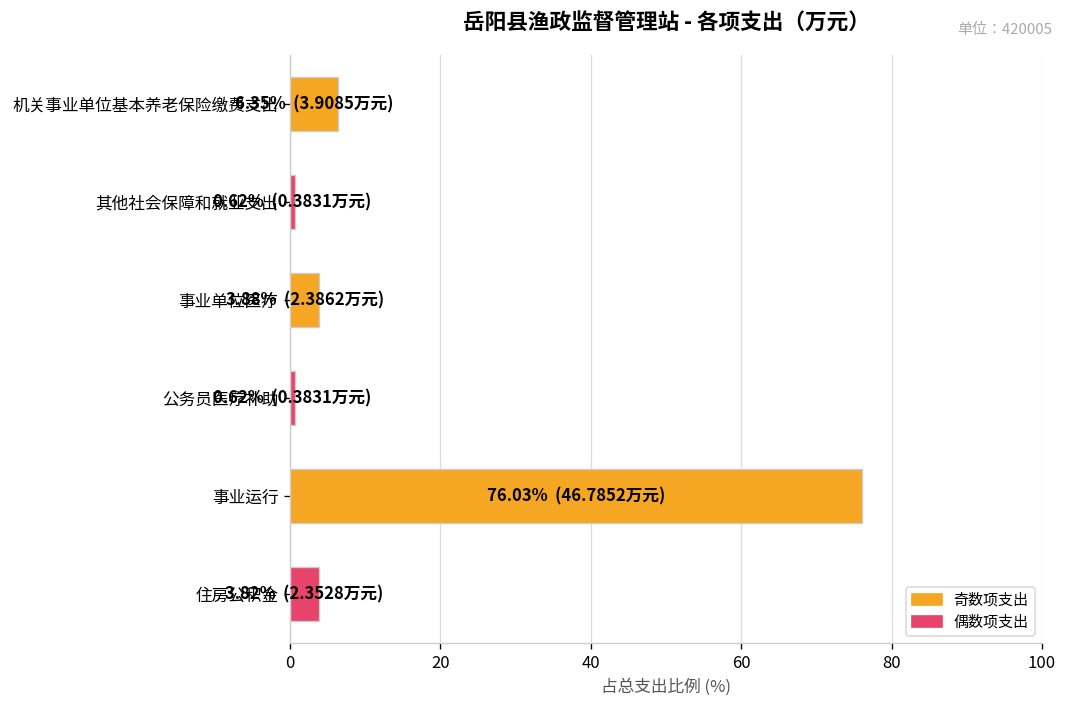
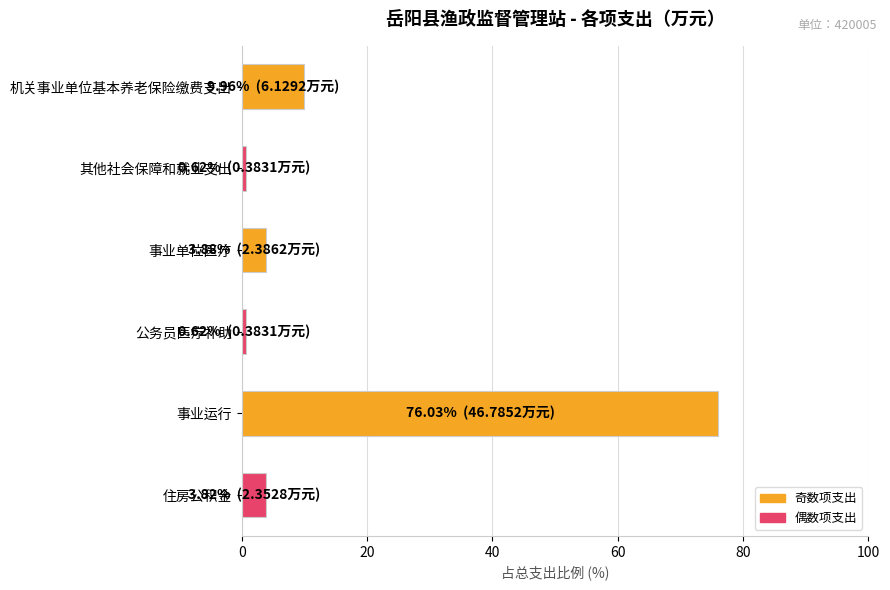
机关事业单位基本养老保险缴费支出: 6.35% (3.9085万元) -> 9.96% (6.1292万元)
